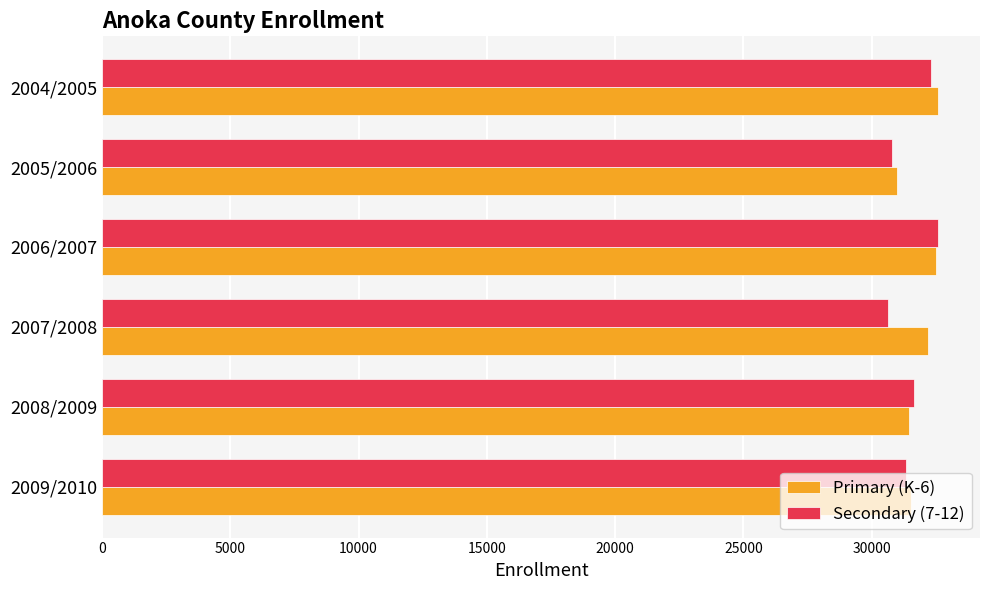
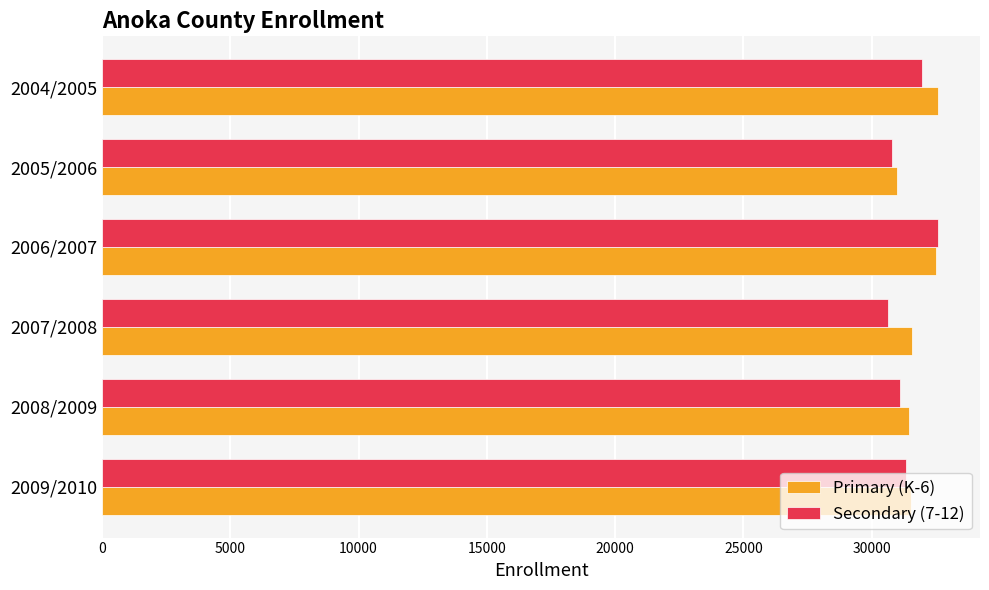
Secondary (7-12), 2004/2005: 32300 -> 32000
Primary (K-6), 2007/2008: 32200 -> 31600
Secondary (7-12), 2008/2009: 31600 -> 31100
